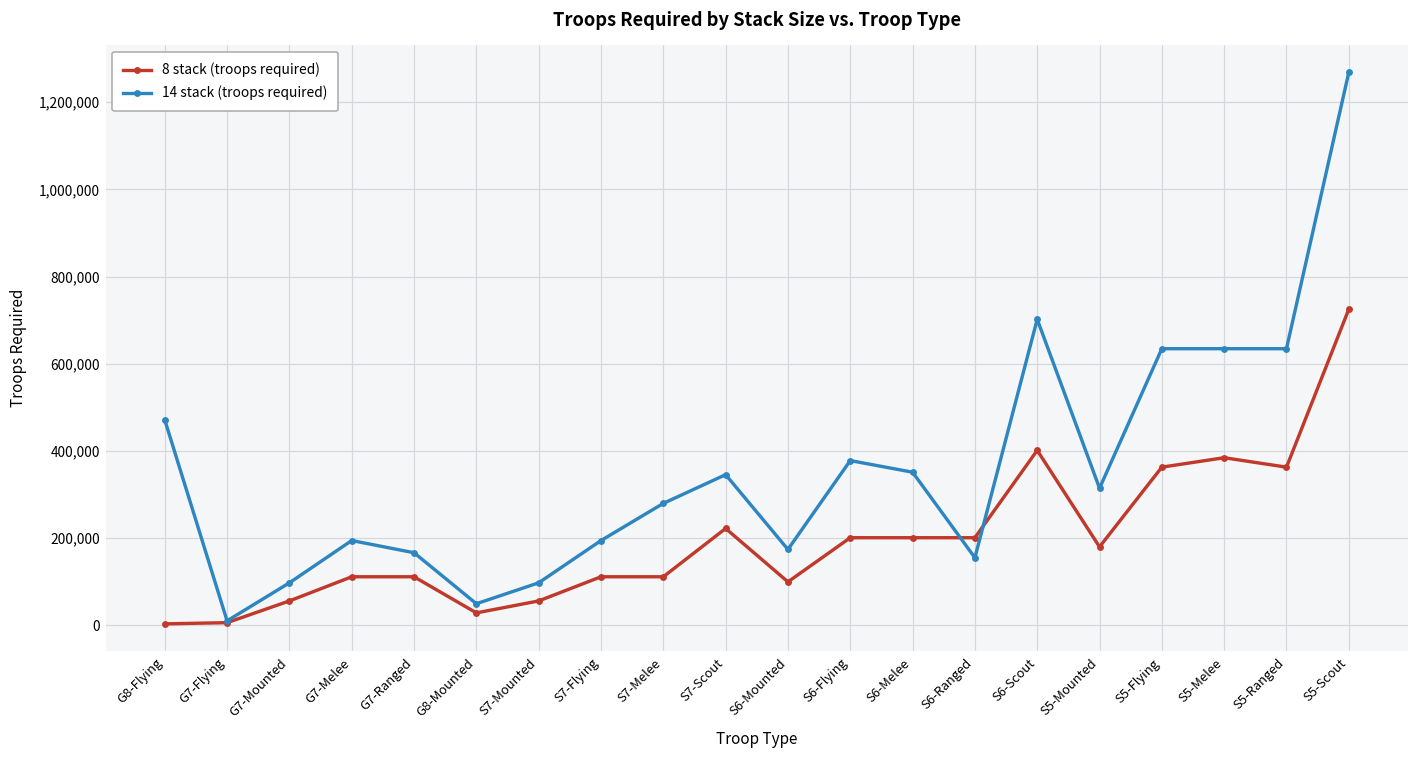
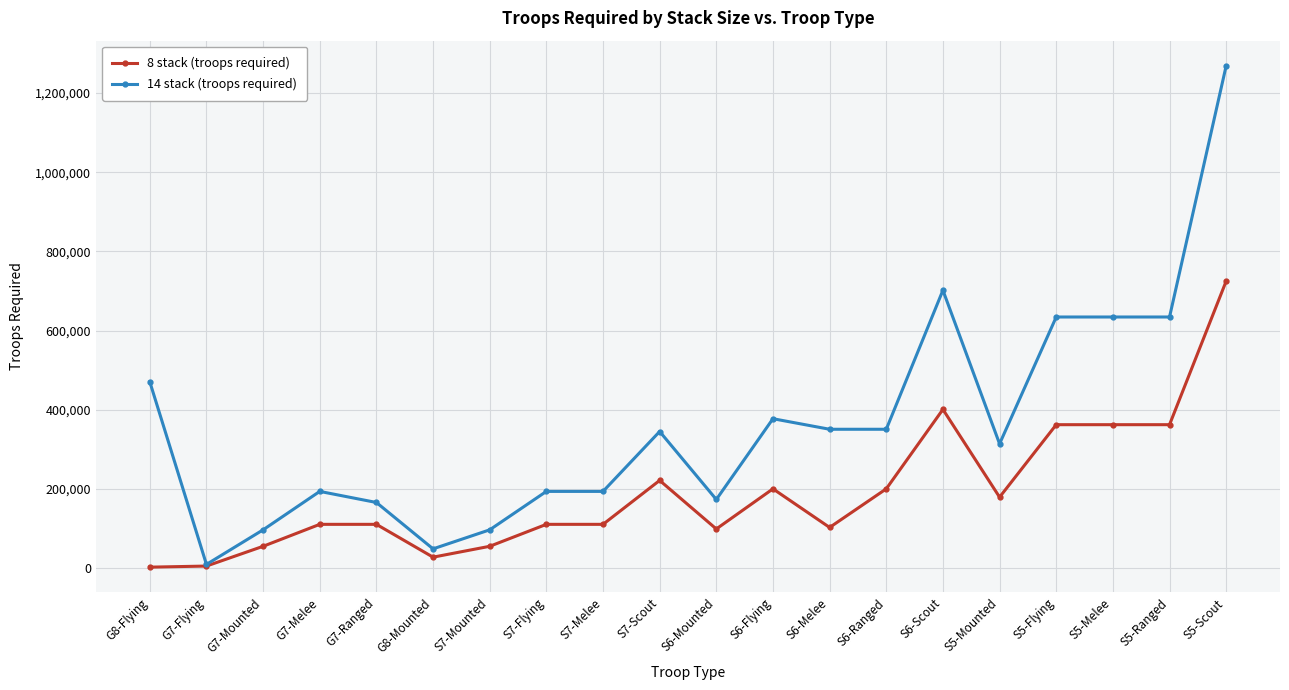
14 stack (troops required), S7-Melee: 280,000 -> 190,000
8 stack (troops required), S6-Melee: 200,000 -> 100,000
14 stack (troops required), S6-Ranged: 150,000 -> 350,000
8 stack (troops required), S5-Melee: 380,000 -> 360,000
